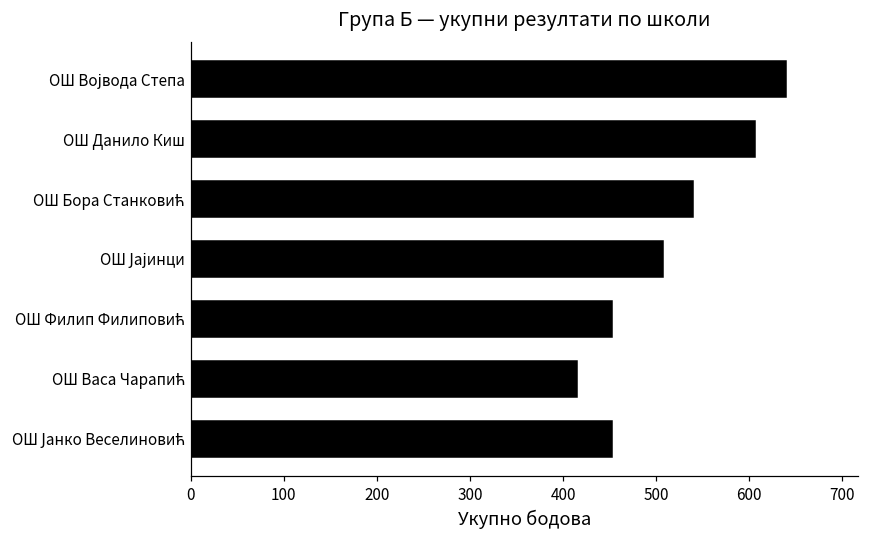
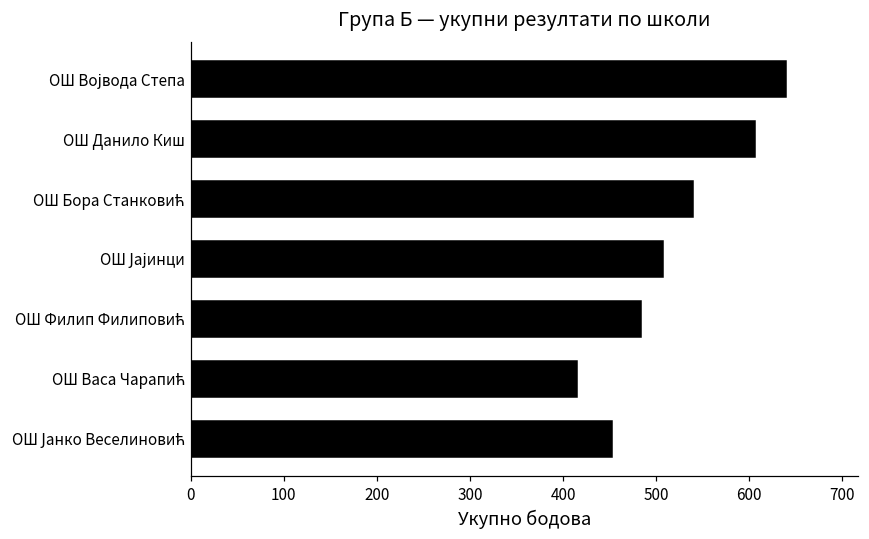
ОШ Филип Филиповић: 450 -> 480
